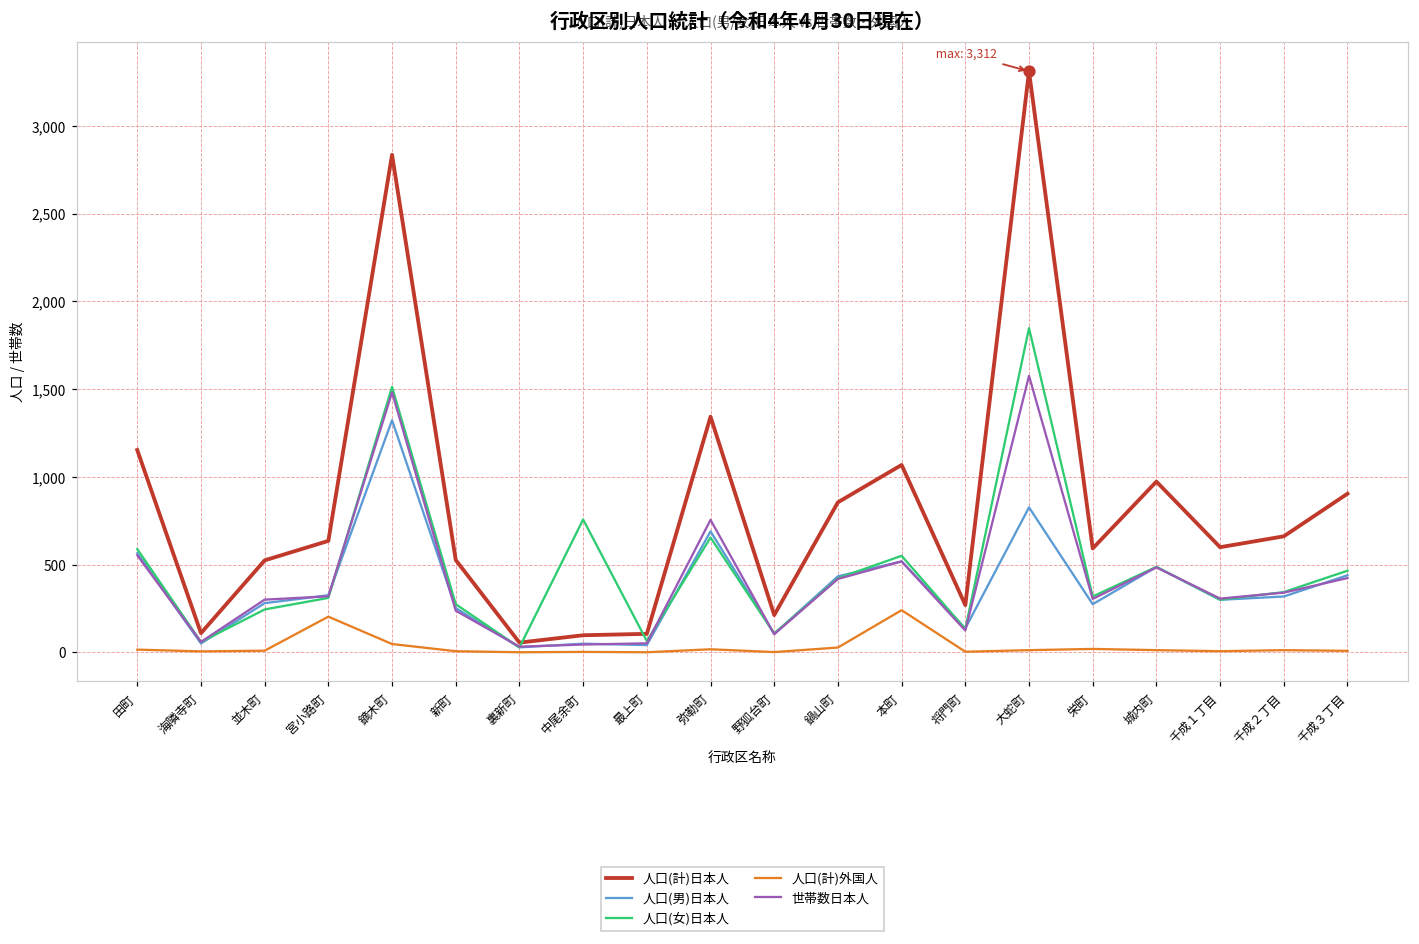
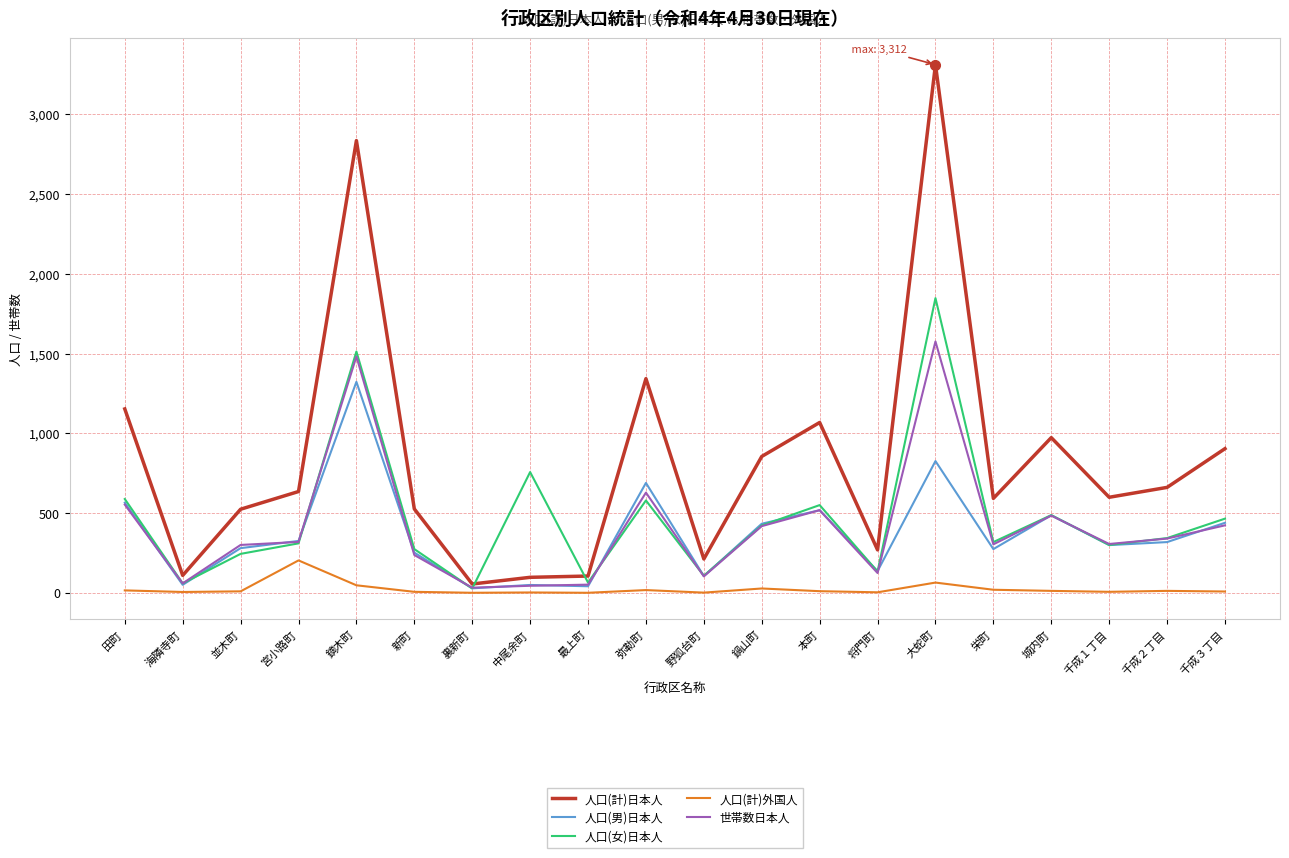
人口(女)日本人, 弥勒町: 650 -> 580
世帯数日本人, 弥勒町: 760 -> 630
人口(計)外国人, 本町: 240 -> 10
人口(計)外国人, 大蛇町: 10 -> 60
